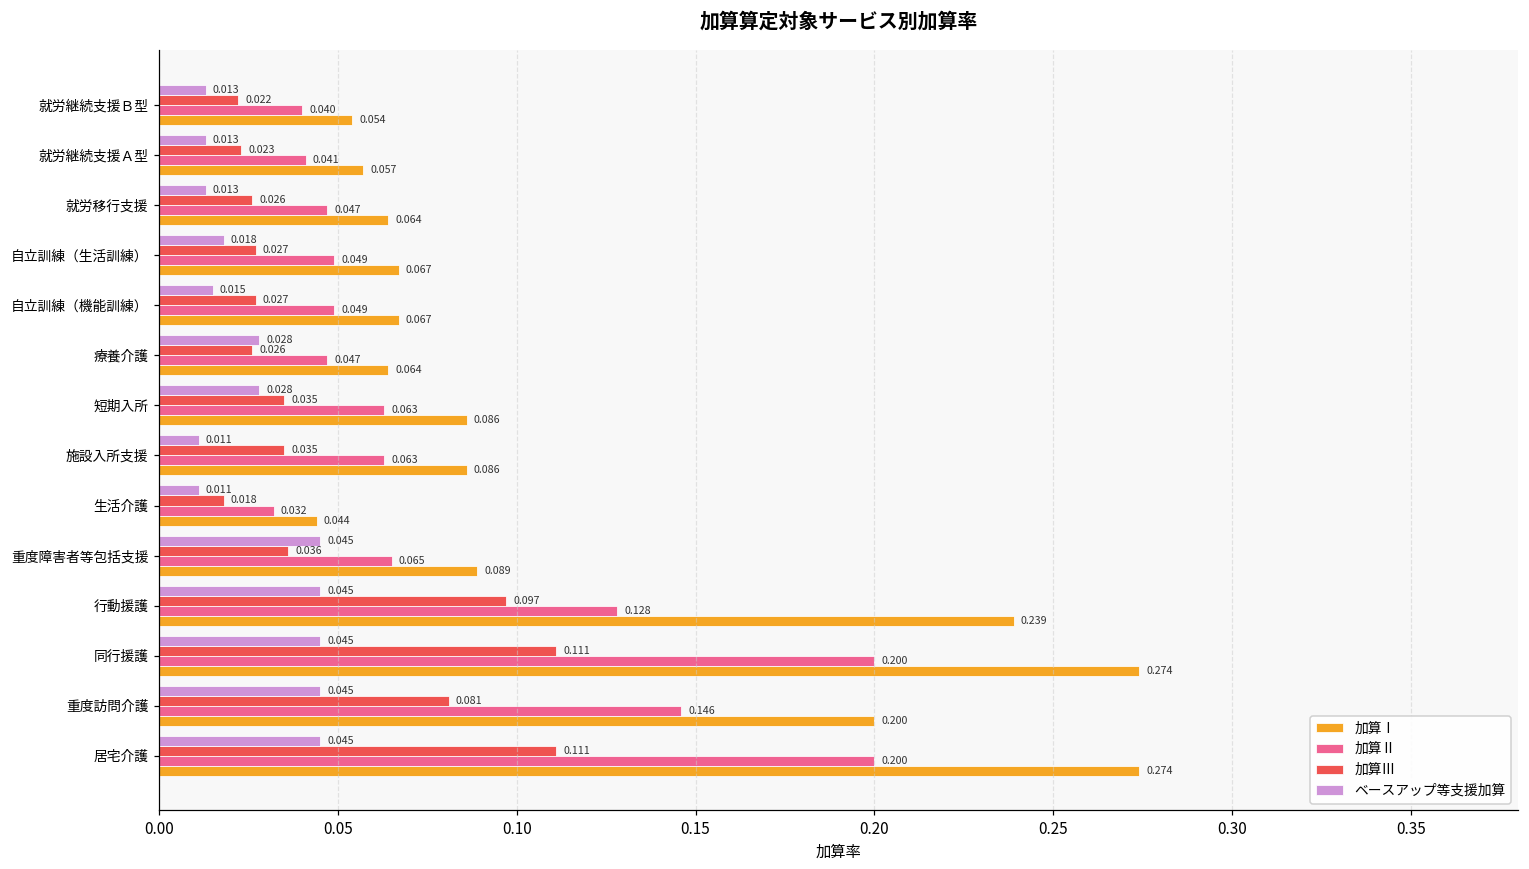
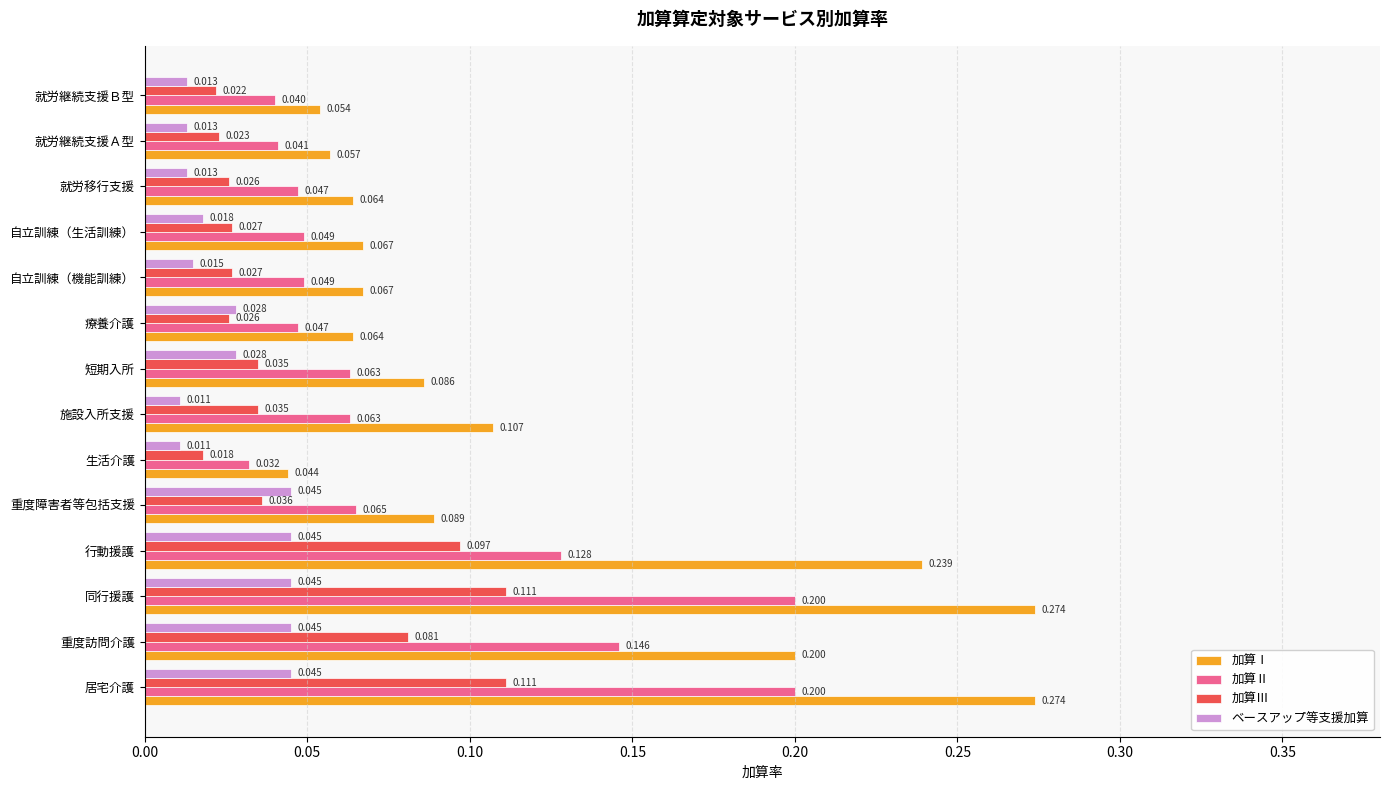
加算Ⅰ, 施設入所支援: 0.086 -> 0.107
